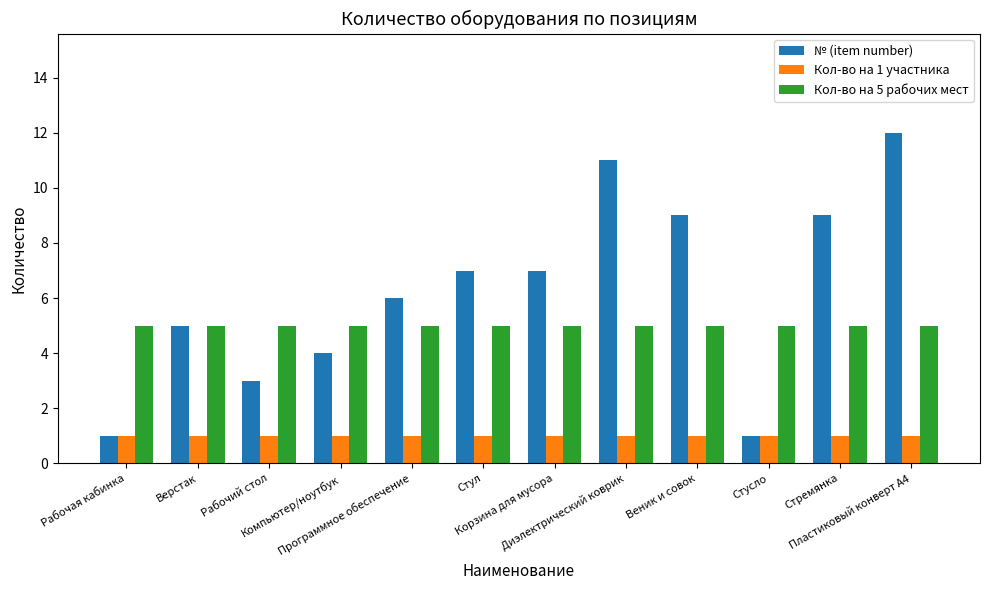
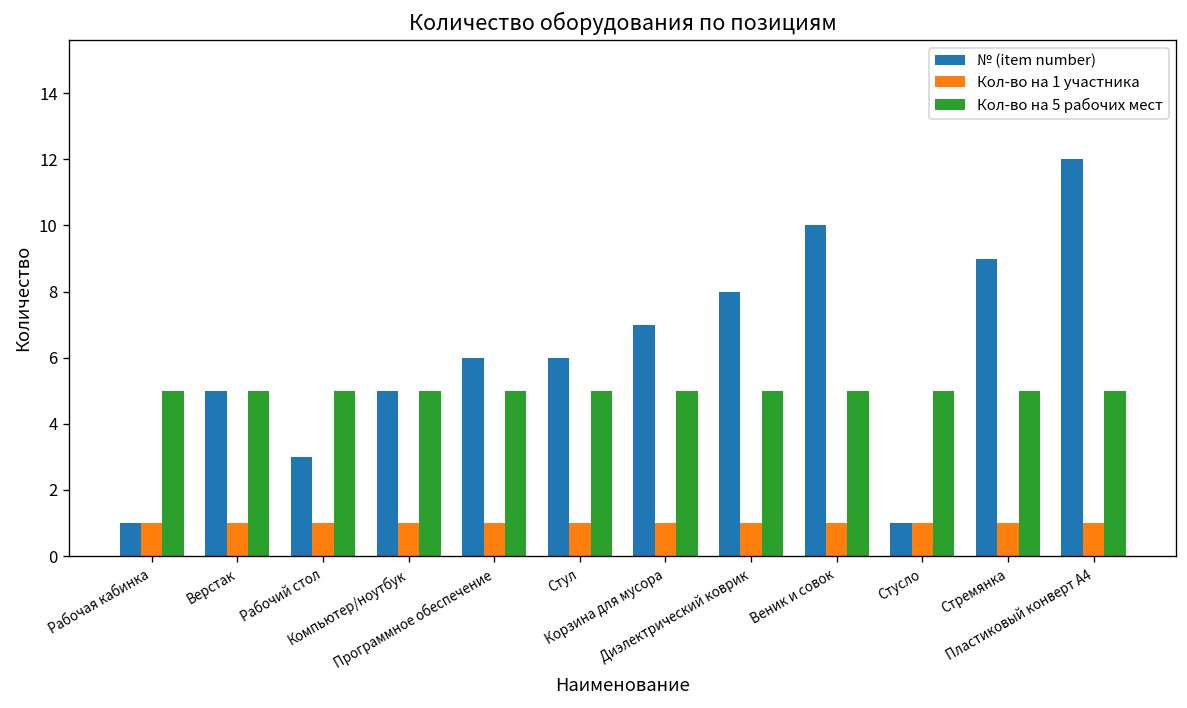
№ (item number), Компьютер/ноутбук: 4 -> 5
№ (item number), Стул: 7 -> 6
№ (item number), Диэлектрический коврик: 11 -> 8
№ (item number), Веник и совок: 9 -> 10
